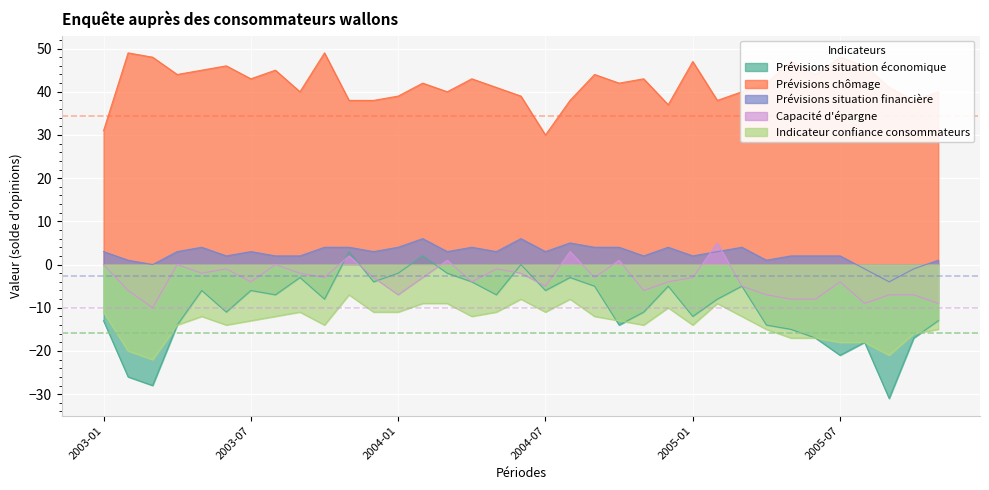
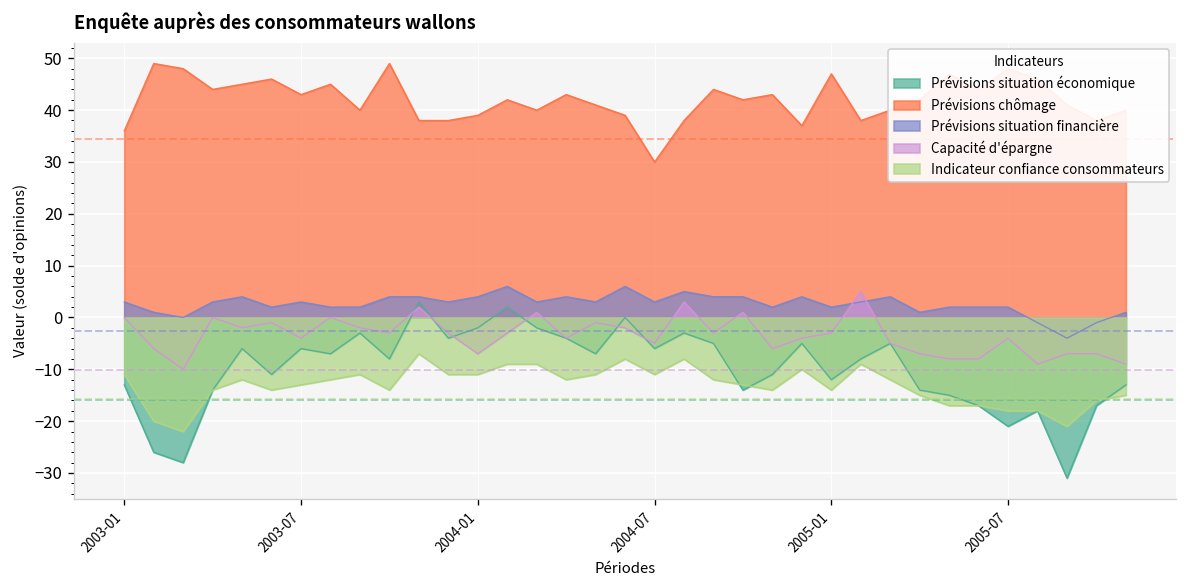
Prévisions chômage, 2003-01: 31 -> 36
